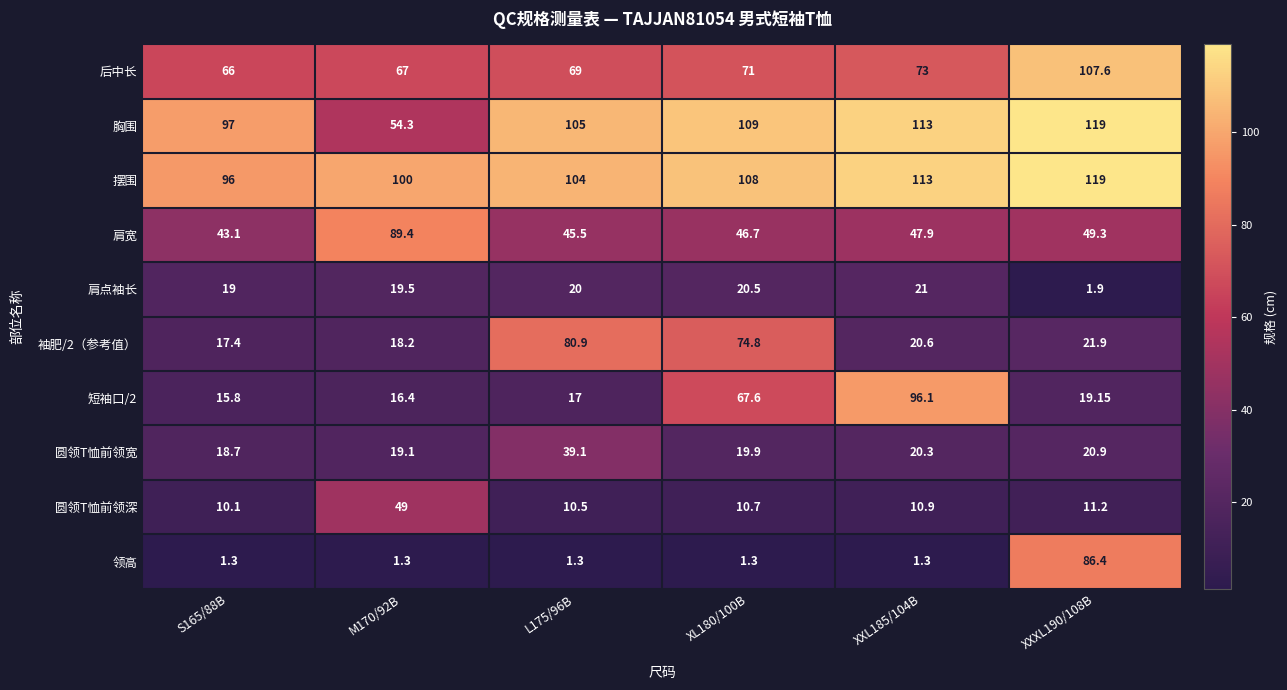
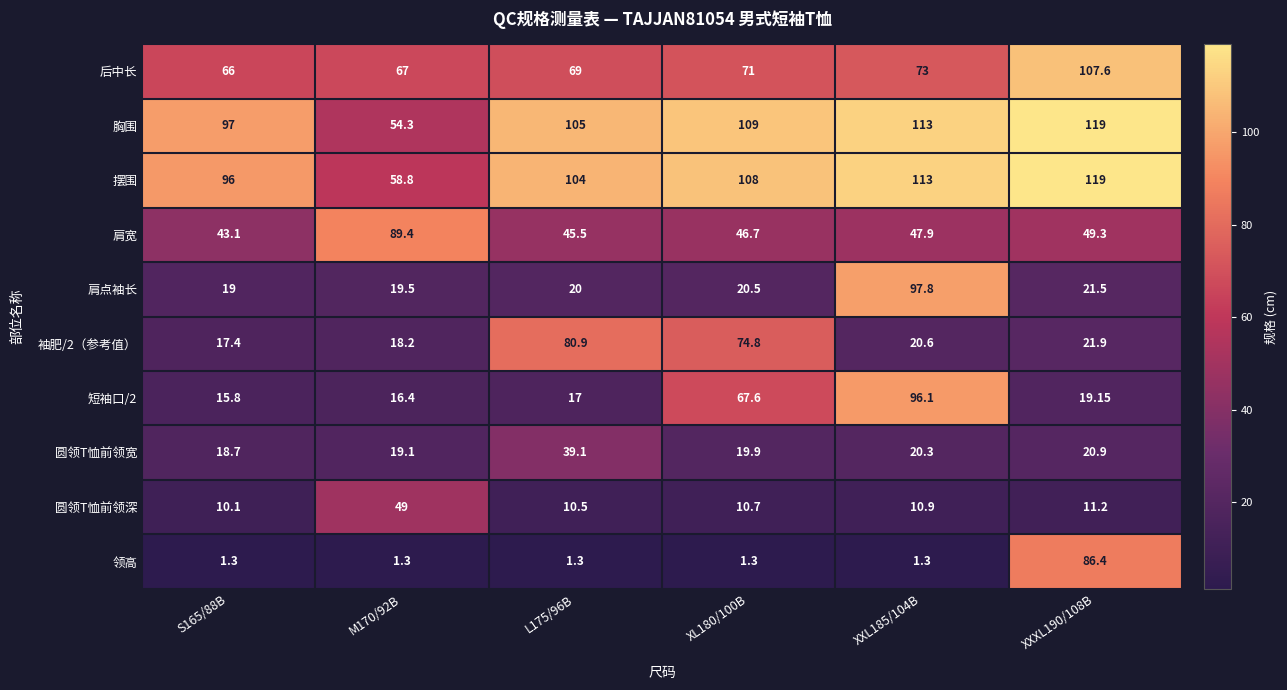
摆围, M170/92B: 100 -> 58.8
肩点袖长, XXL185/104B: 21 -> 97.8
肩点袖长, XXXL190/108B: 1.9 -> 21.5
